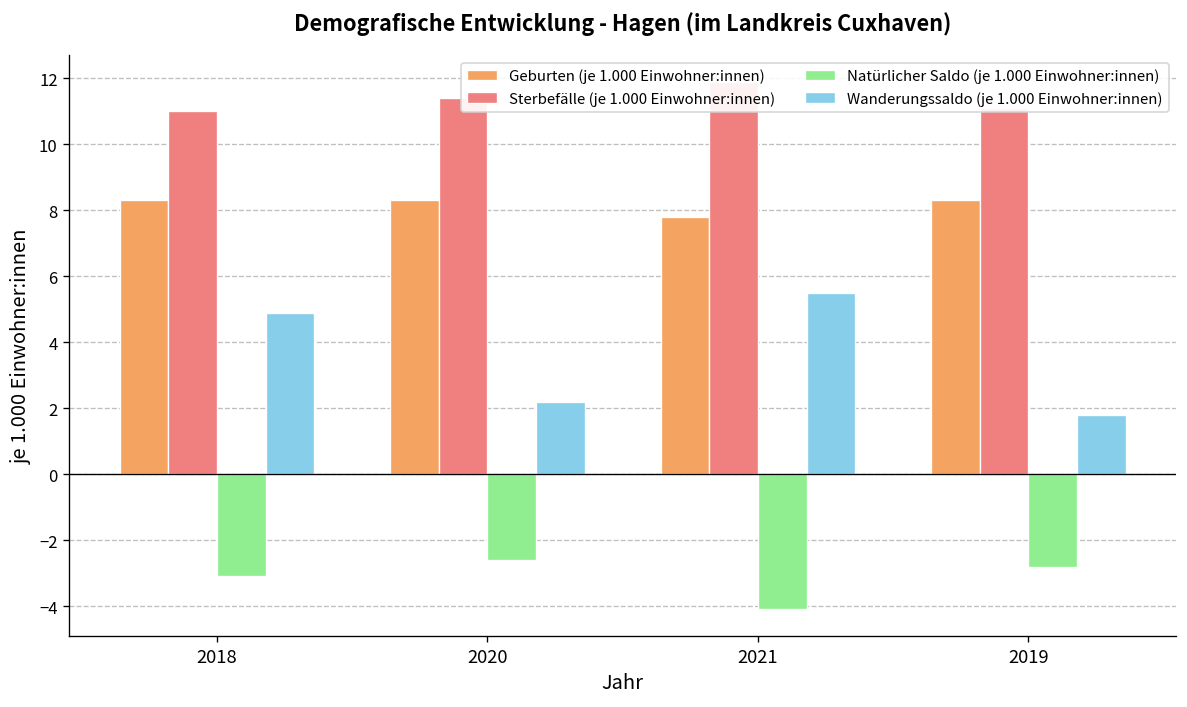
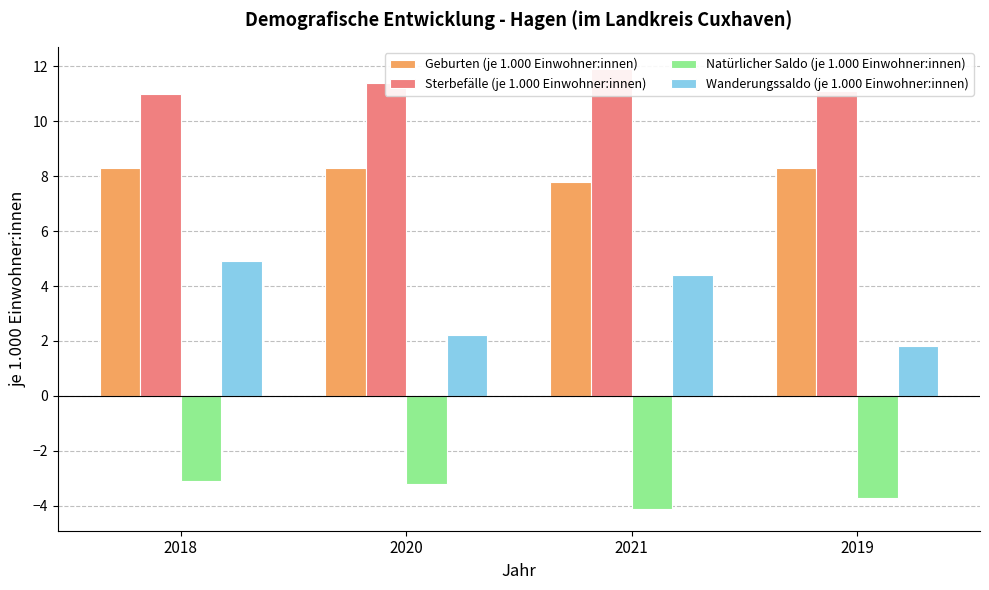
Natürlicher Saldo (je 1.000 Einwohner:innen), 2020: -2.6 -> -3.2
Wanderungssaldo (je 1.000 Einwohner:innen), 2021: 5.5 -> 4.4
Natürlicher Saldo (je 1.000 Einwohner:innen), 2019: -2.8 -> -3.7
